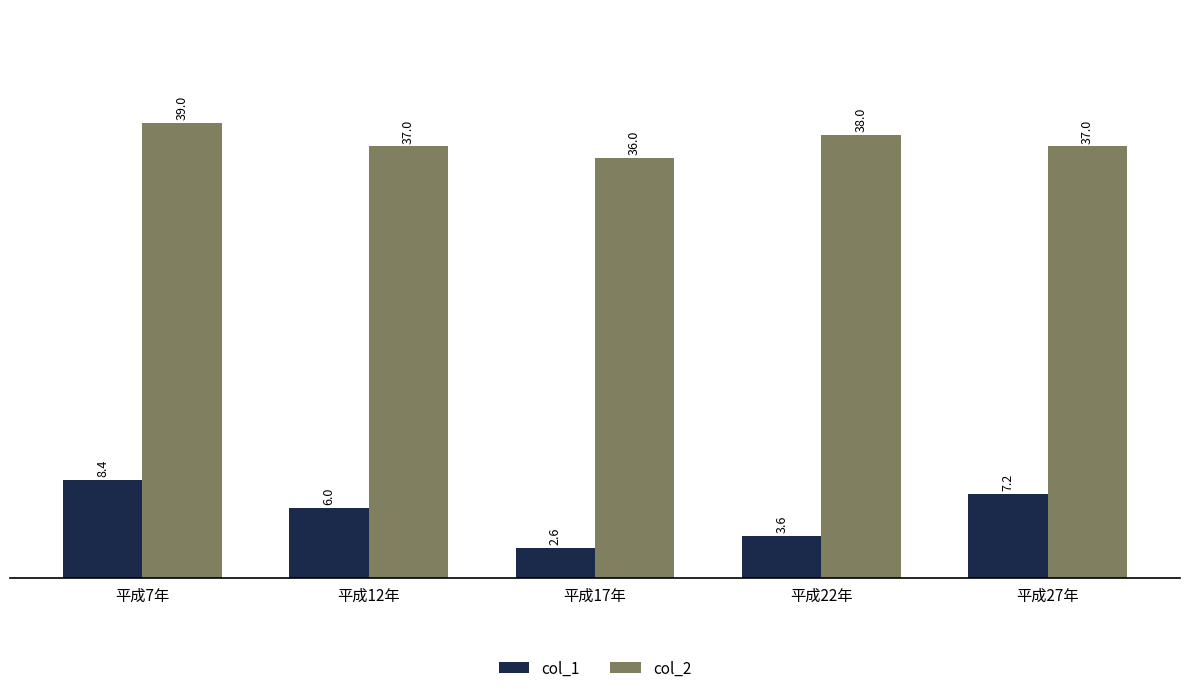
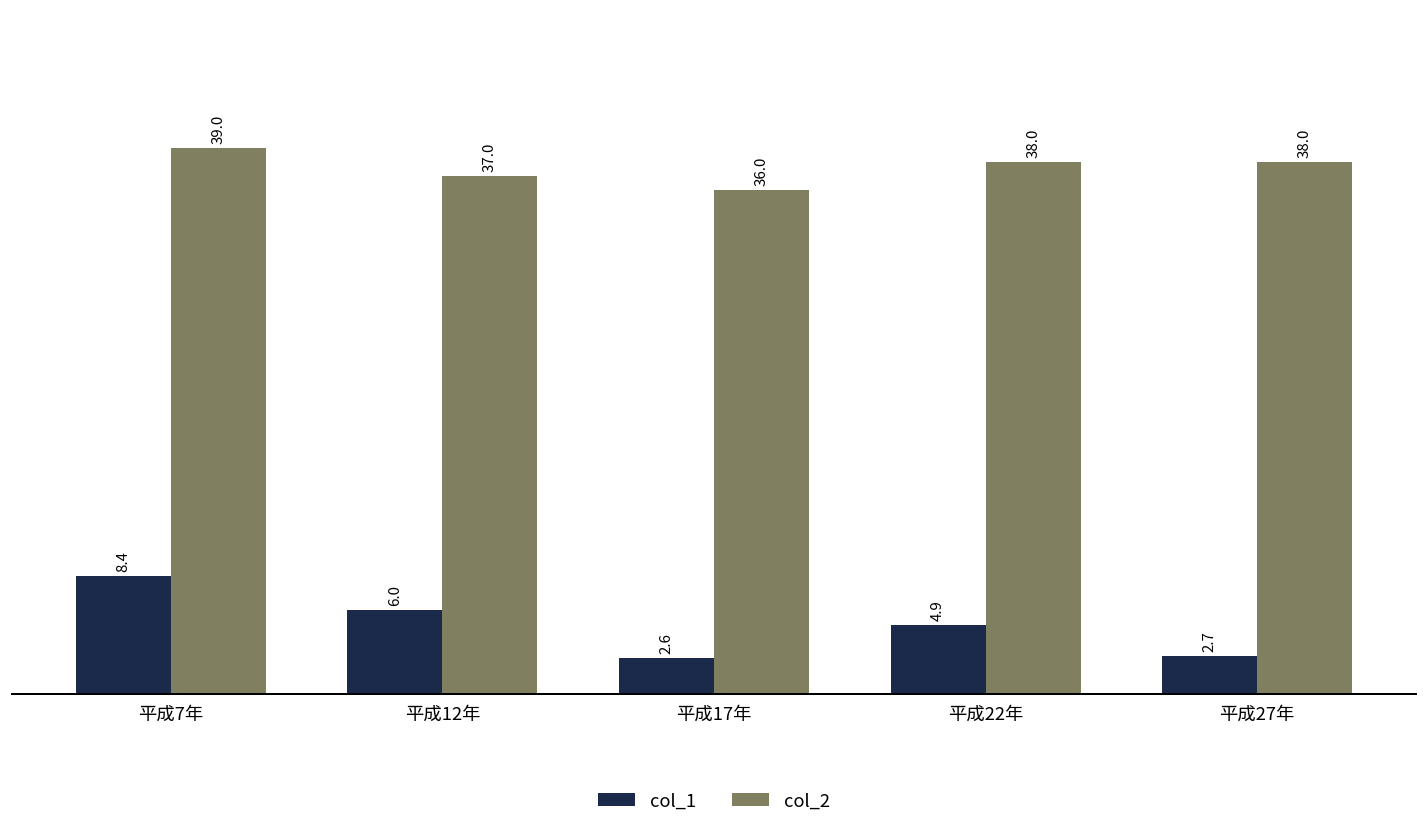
col_1, 平成22年: 3.6 -> 4.9
col_1, 平成27年: 7.2 -> 2.7
col_2, 平成27年: 37.0 -> 38.0
